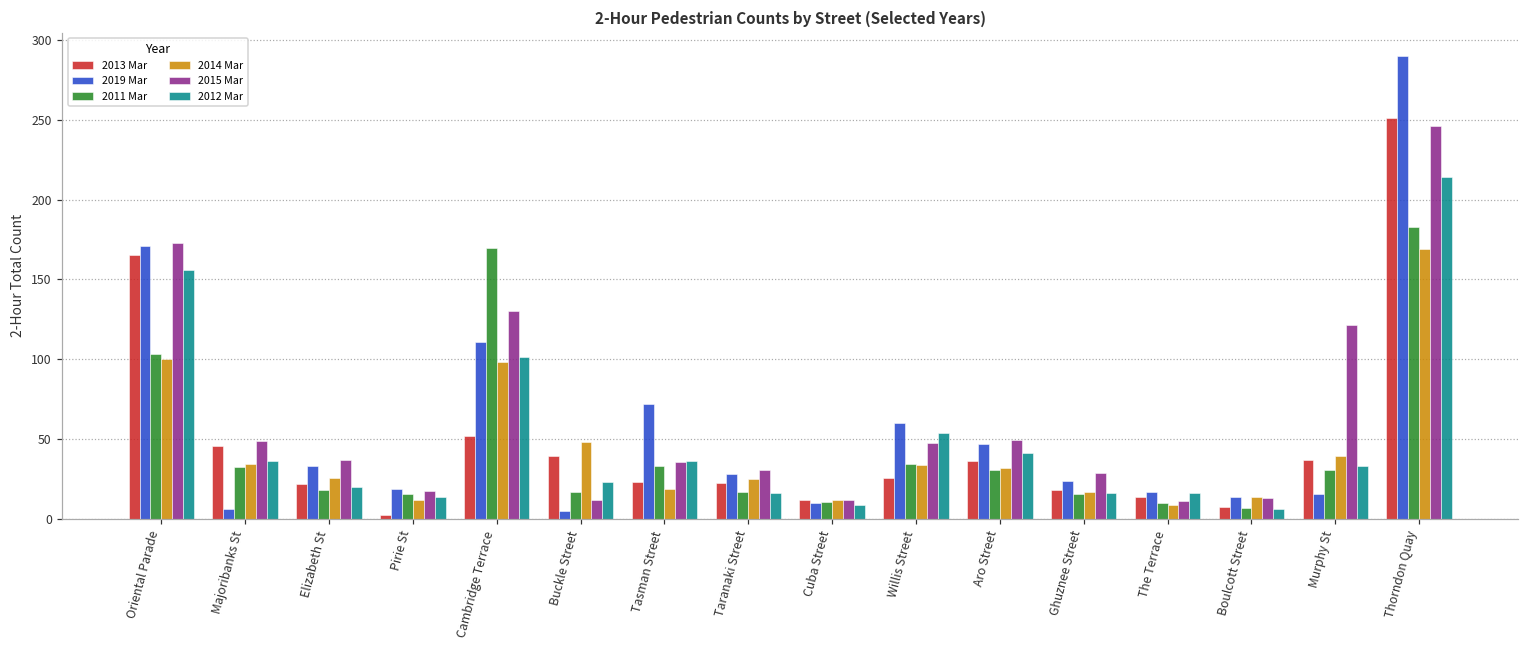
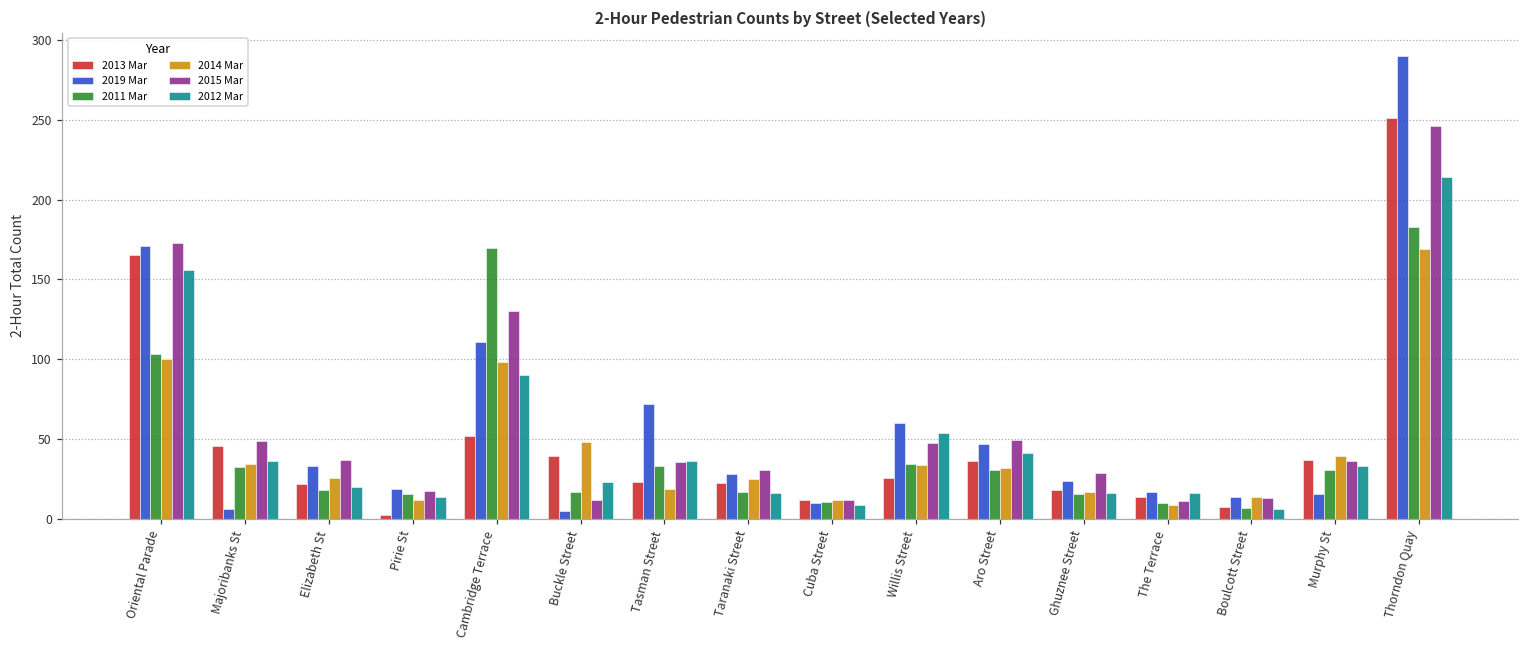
2012 Mar, Cambridge Terrace: 102 -> 90
2015 Mar, Murphy St: 122 -> 36
